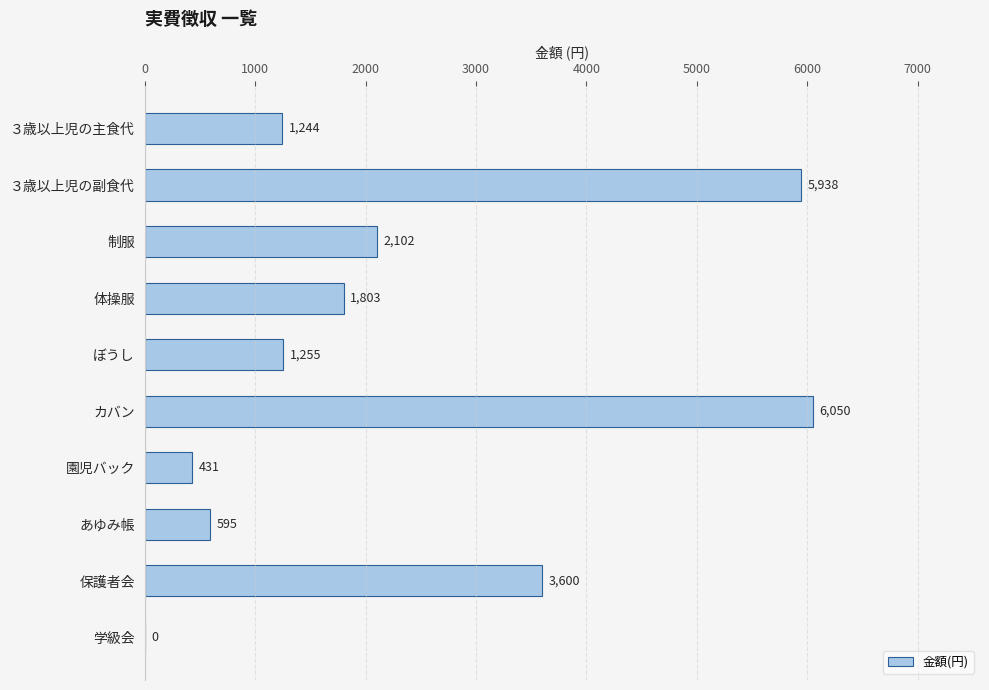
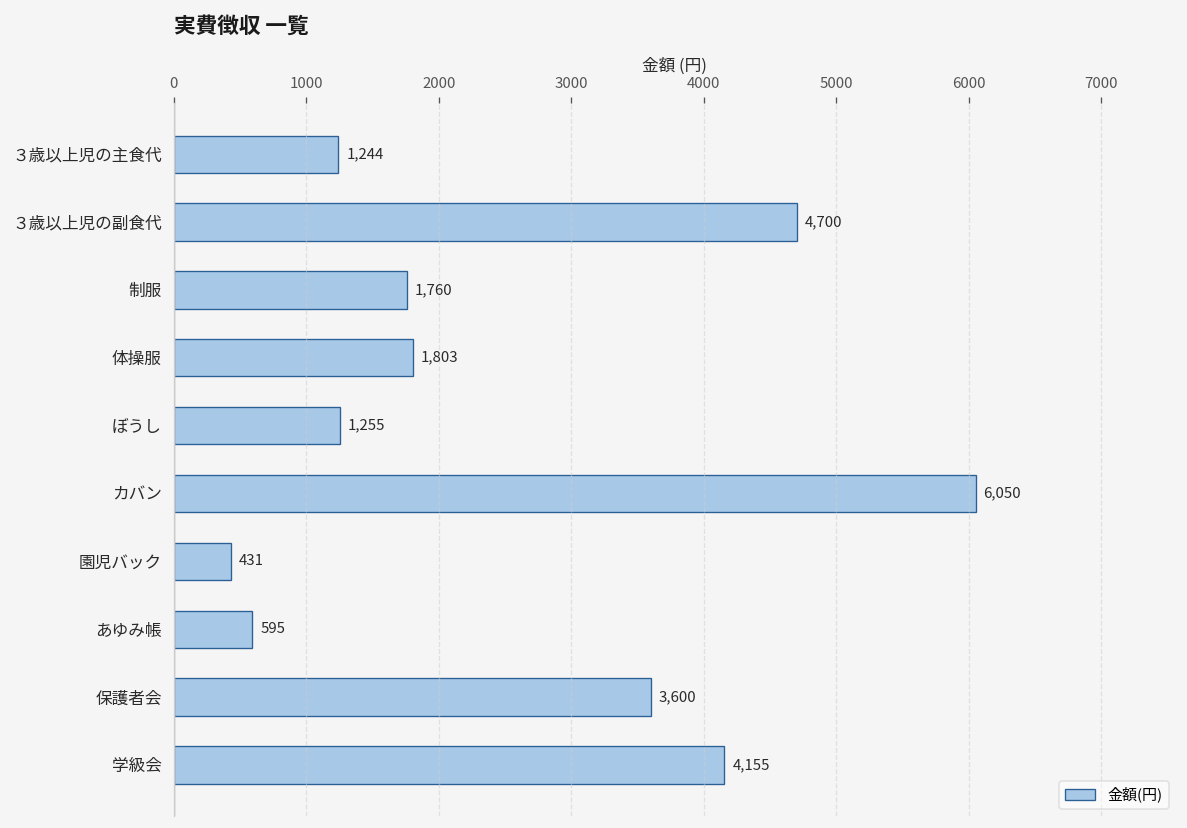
３歳以上児の副食代: 5,938 -> 4,700
制服: 2,102 -> 1,760
学級会: 0 -> 4,155
